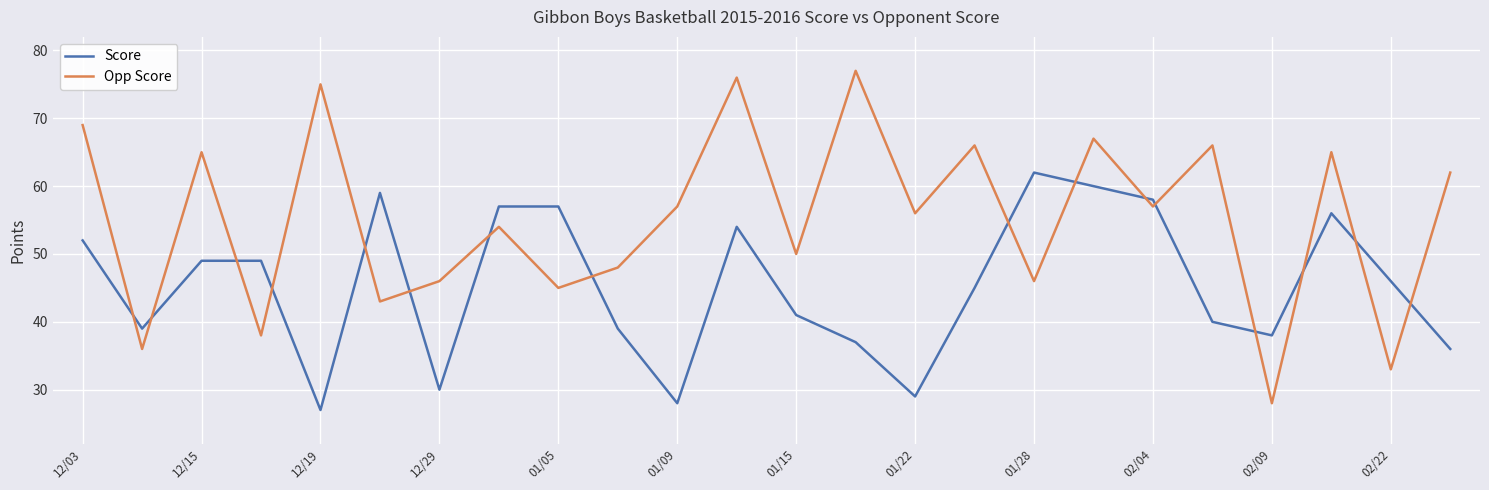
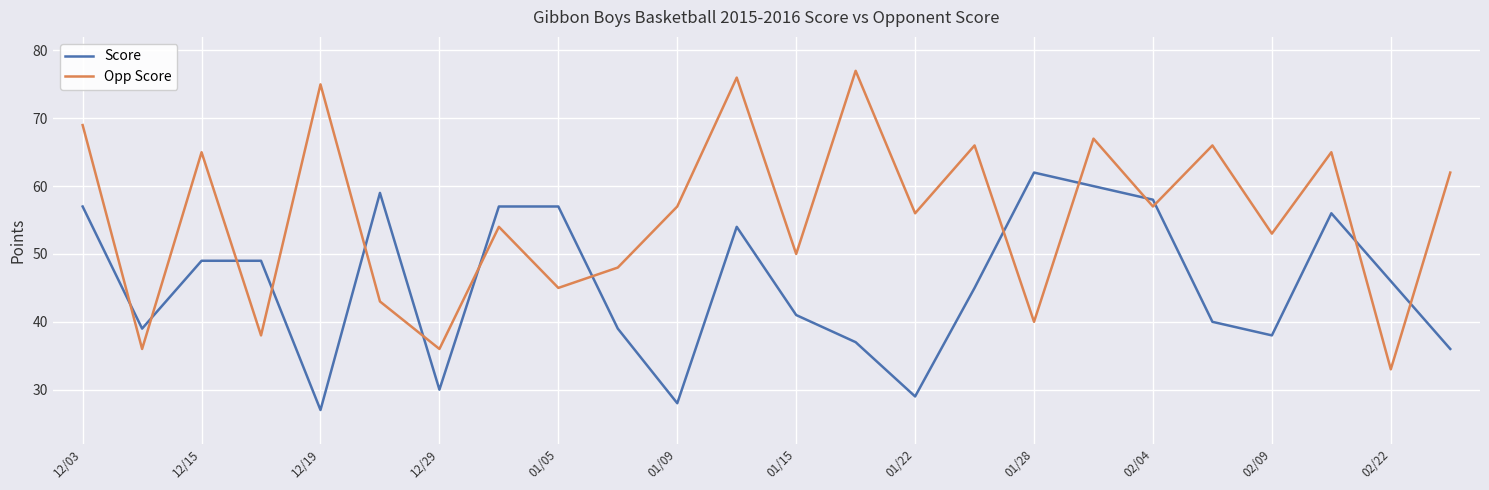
Score, 12/03: 52 -> 57
Opp Score, 12/29: 46 -> 36
Opp Score, 01/28: 46 -> 40
Opp Score, 02/09: 28 -> 53
